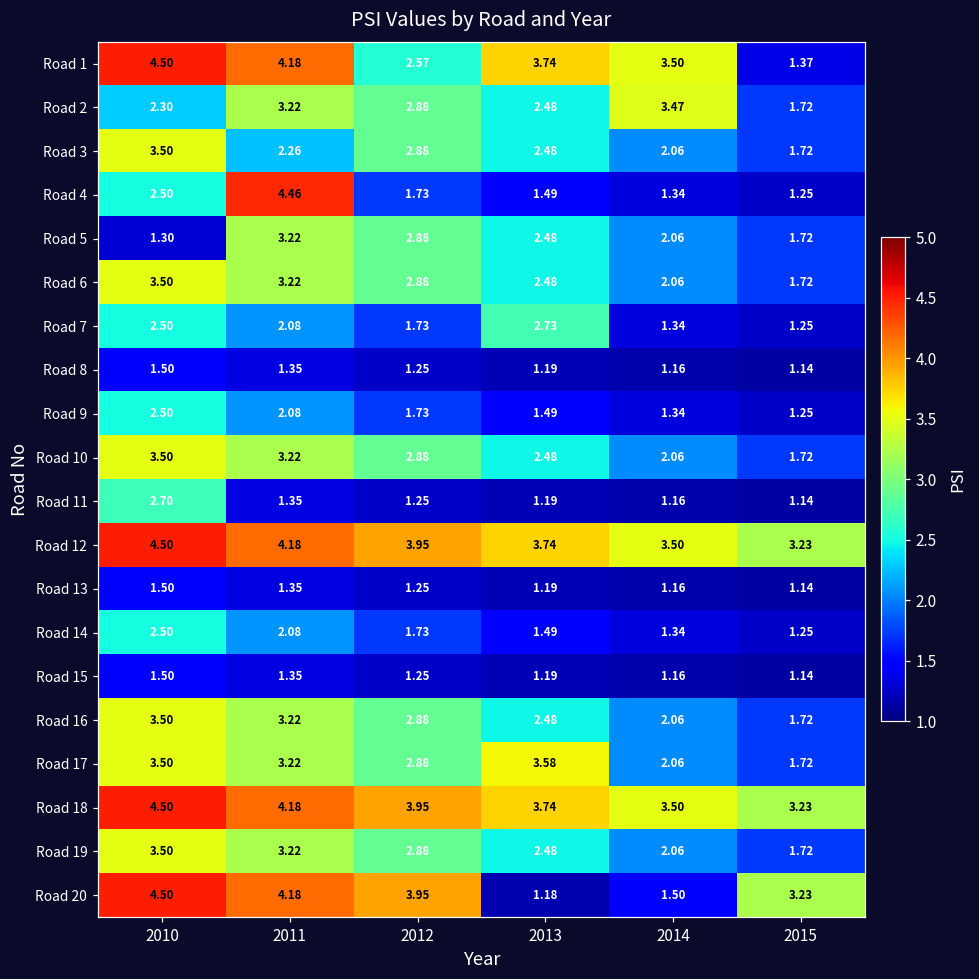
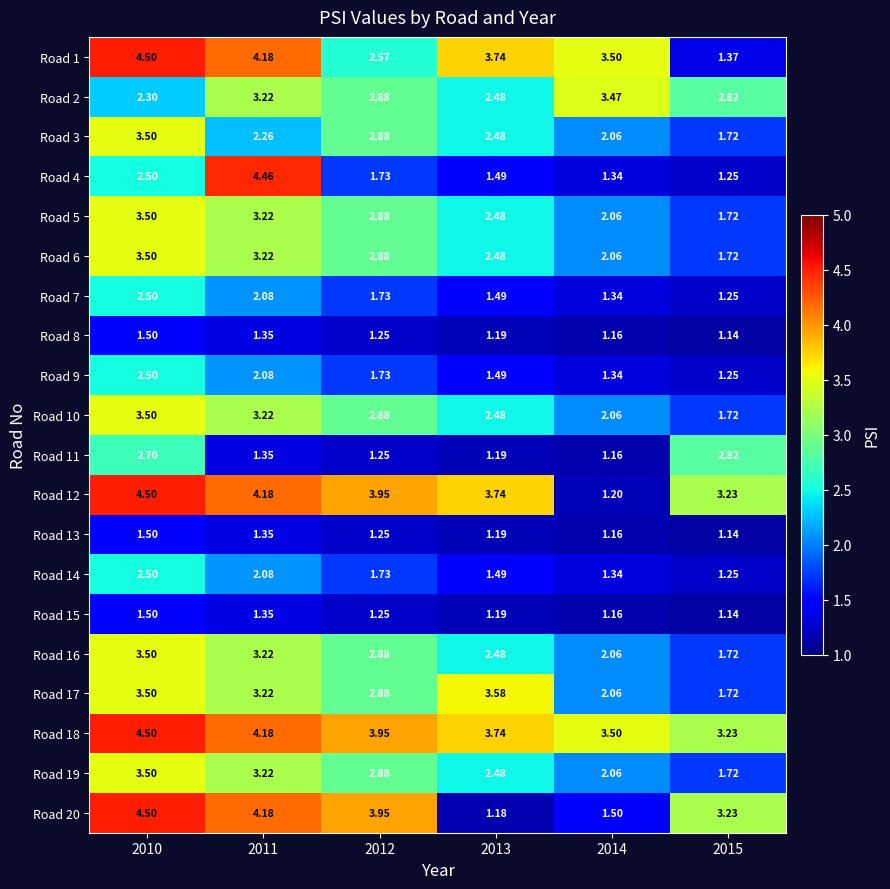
Road 2, 2015: 1.72 -> 2.82
Road 5, 2010: 1.30 -> 3.50
Road 7, 2013: 2.73 -> 1.49
Road 11, 2015: 1.14 -> 2.82
Road 12, 2014: 3.50 -> 1.20
